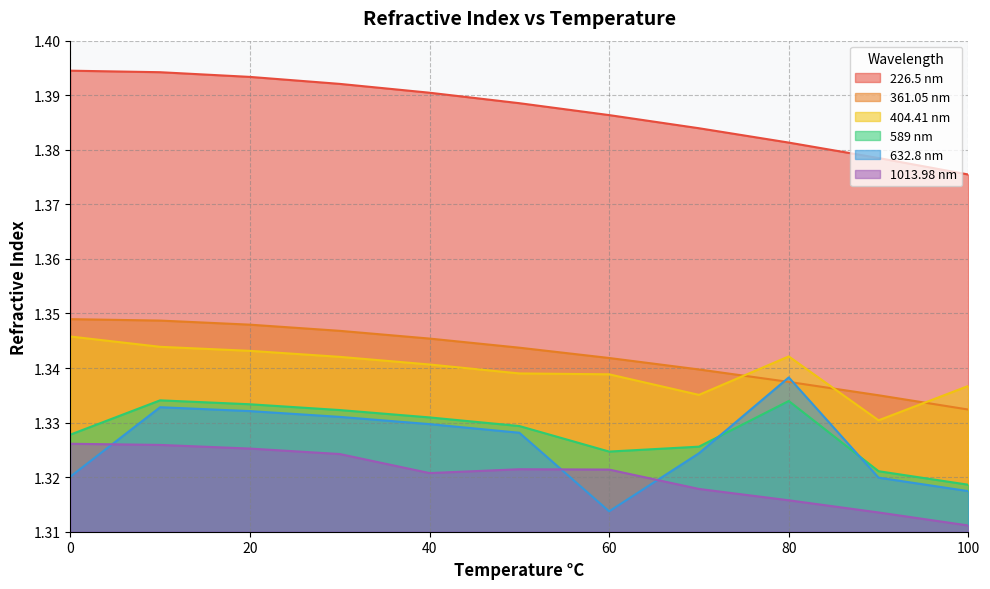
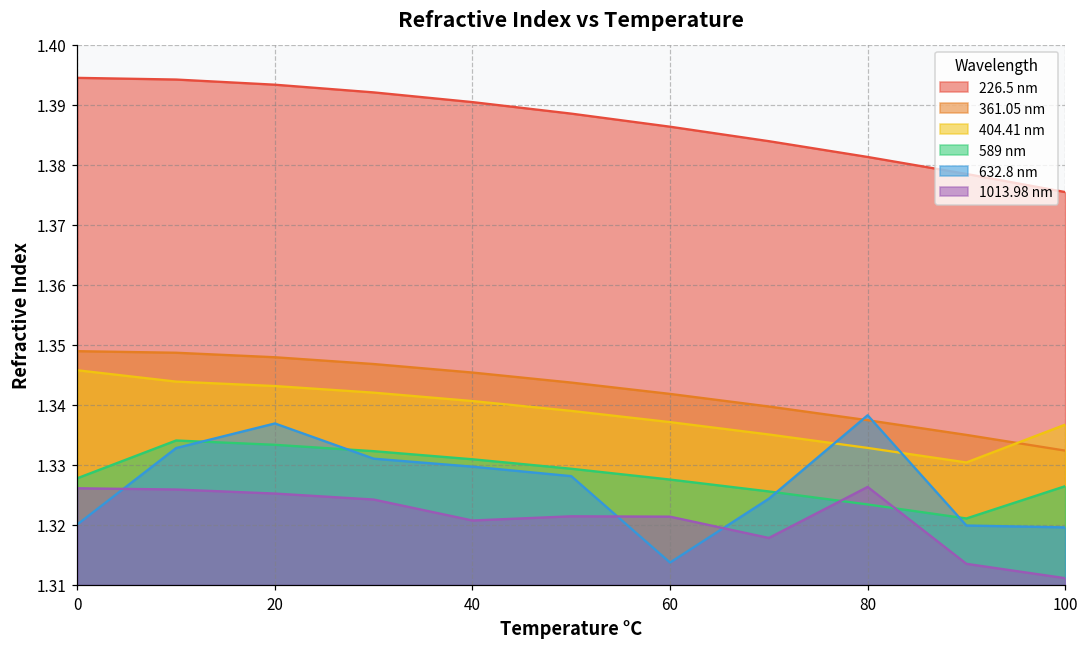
632.8 nm, 20: 1.332 -> 1.337
404.41 nm, 60: 1.339 -> 1.337
589 nm, 60: 1.325 -> 1.328
404.41 nm, 80: 1.342 -> 1.333
589 nm, 80: 1.334 -> 1.323
1013.98 nm, 80: 1.316 -> 1.326
589 nm, 100: 1.319 -> 1.326
632.8 nm, 100: 1.317 -> 1.320
